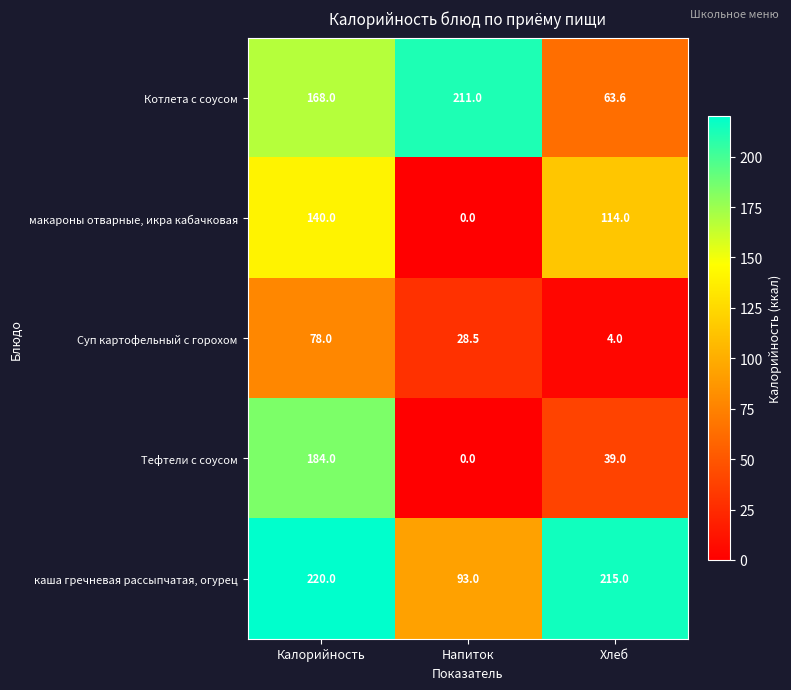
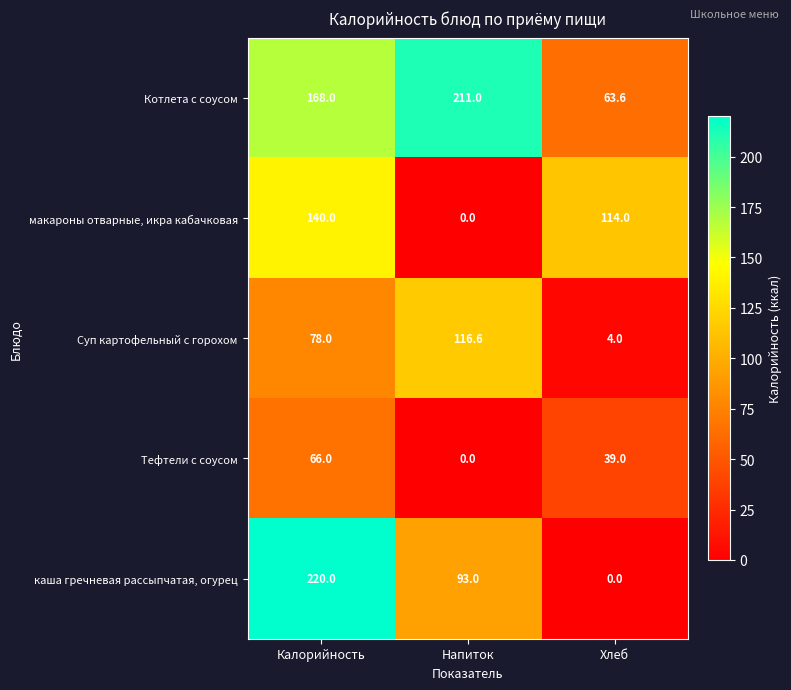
Суп картофельный с горохом, Напиток: 28.5 -> 116.6
Тефтели с соусом, Калорийность: 184.0 -> 66.0
каша гречневая рассыпчатая, огурец, Хлеб: 215.0 -> 0.0
